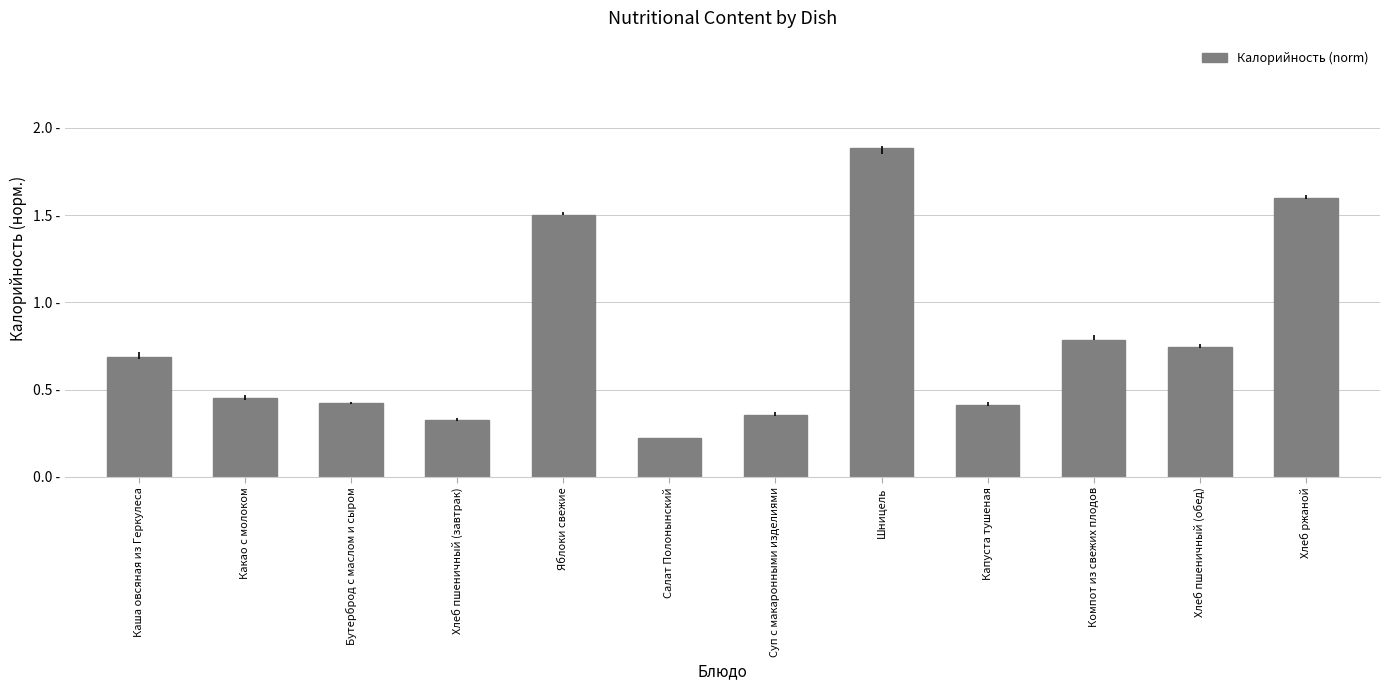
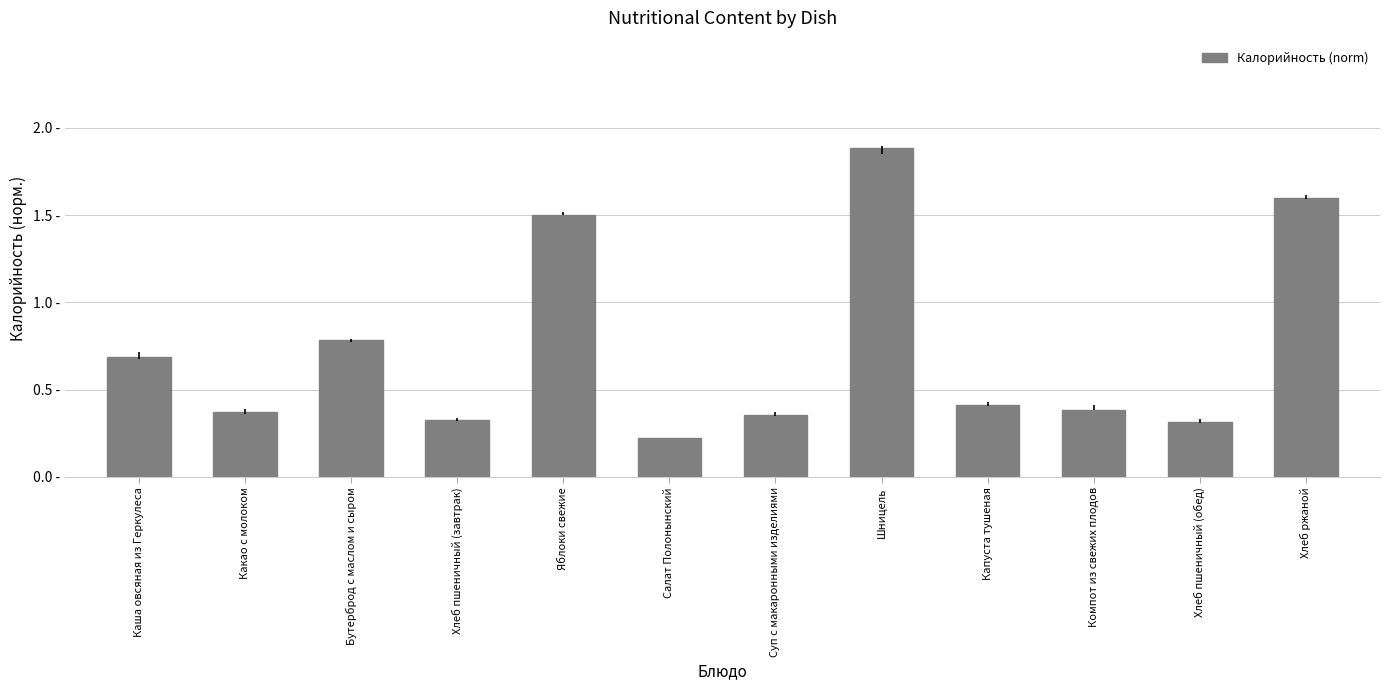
Какао с молоком: 0.45 - -> 0.37 -
Бутерброд с маслом и сыром: 0.42 - -> 0.78 -
Компот из свежих плодов: 0.78 - -> 0.38 -
Хлеб пшеничный (обед): 0.74 - -> 0.31 -
